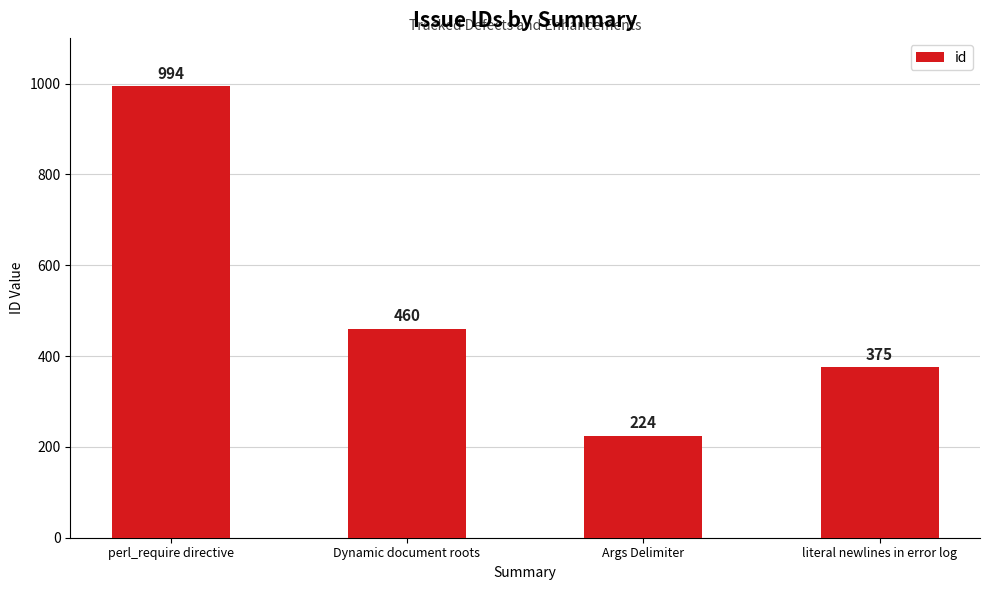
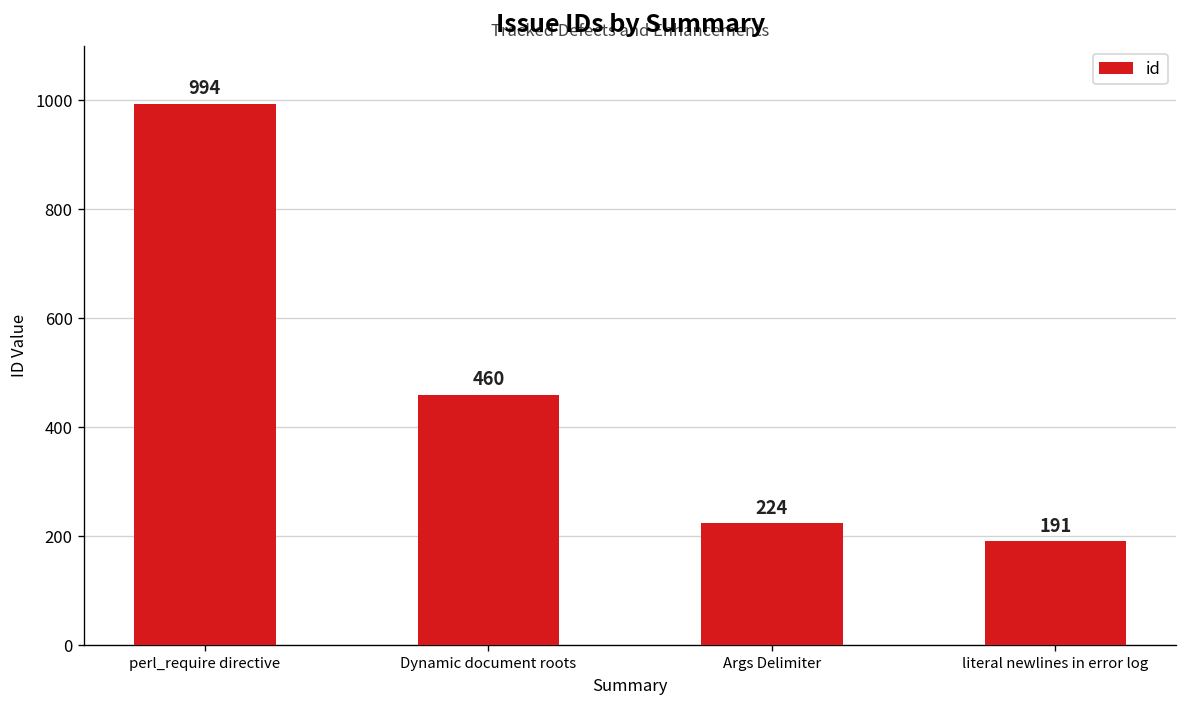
literal newlines in error log: 375 -> 191
